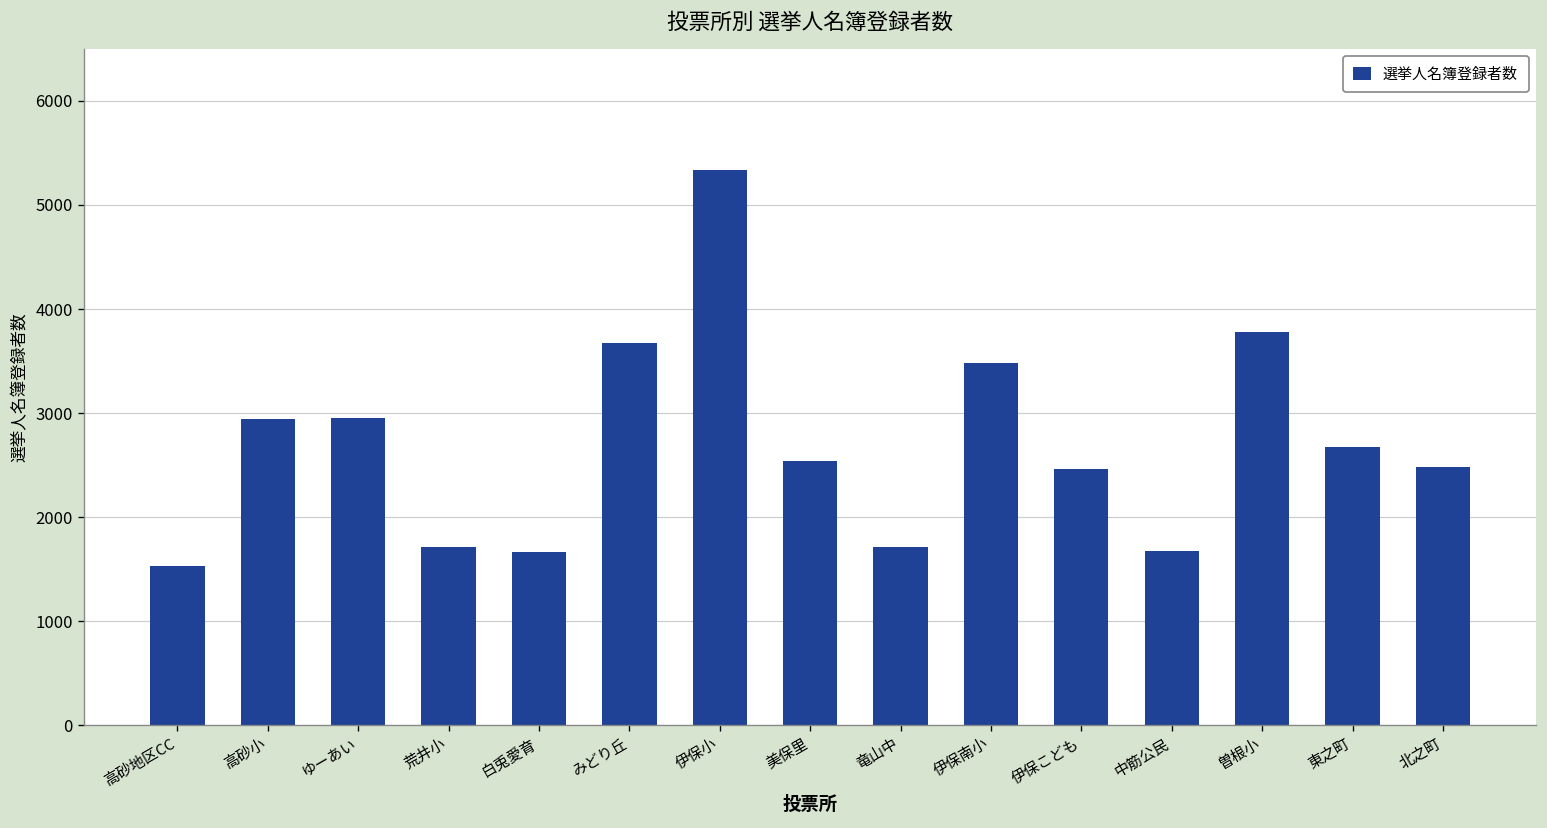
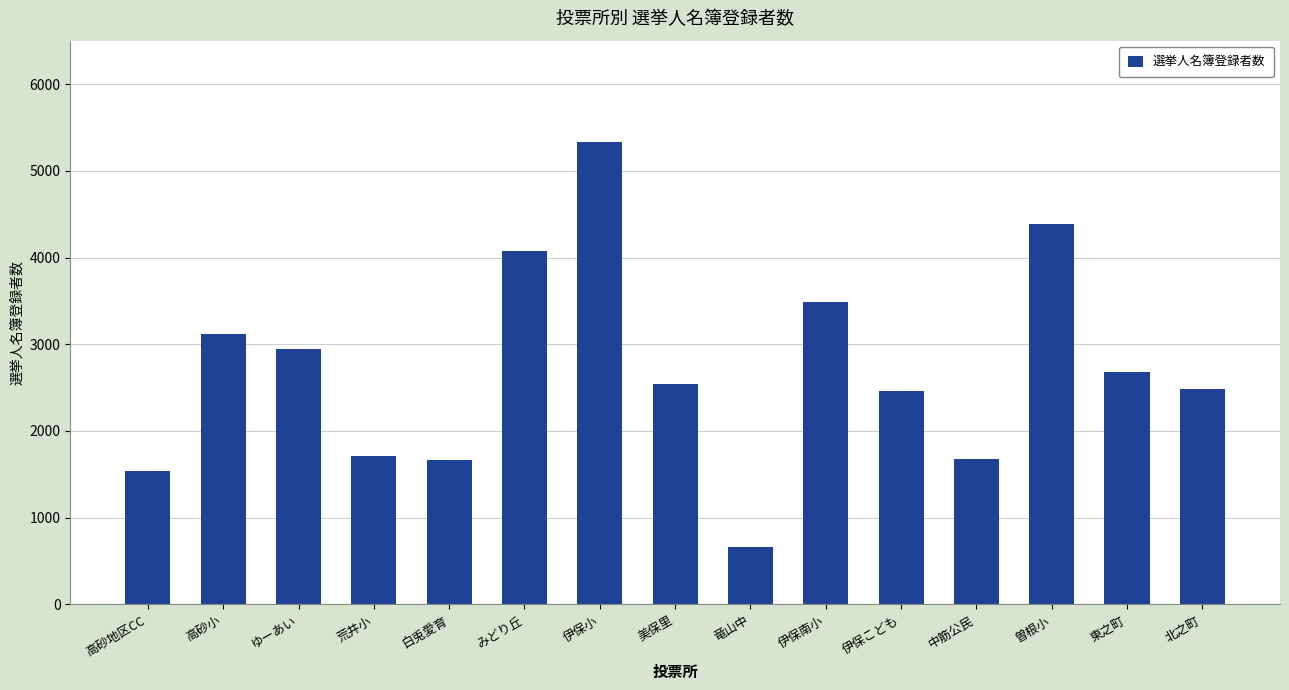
高砂小: 2900 -> 3100
みどり丘: 3700 -> 4100
竜山中: 1700 -> 700
曽根小: 3800 -> 4400
